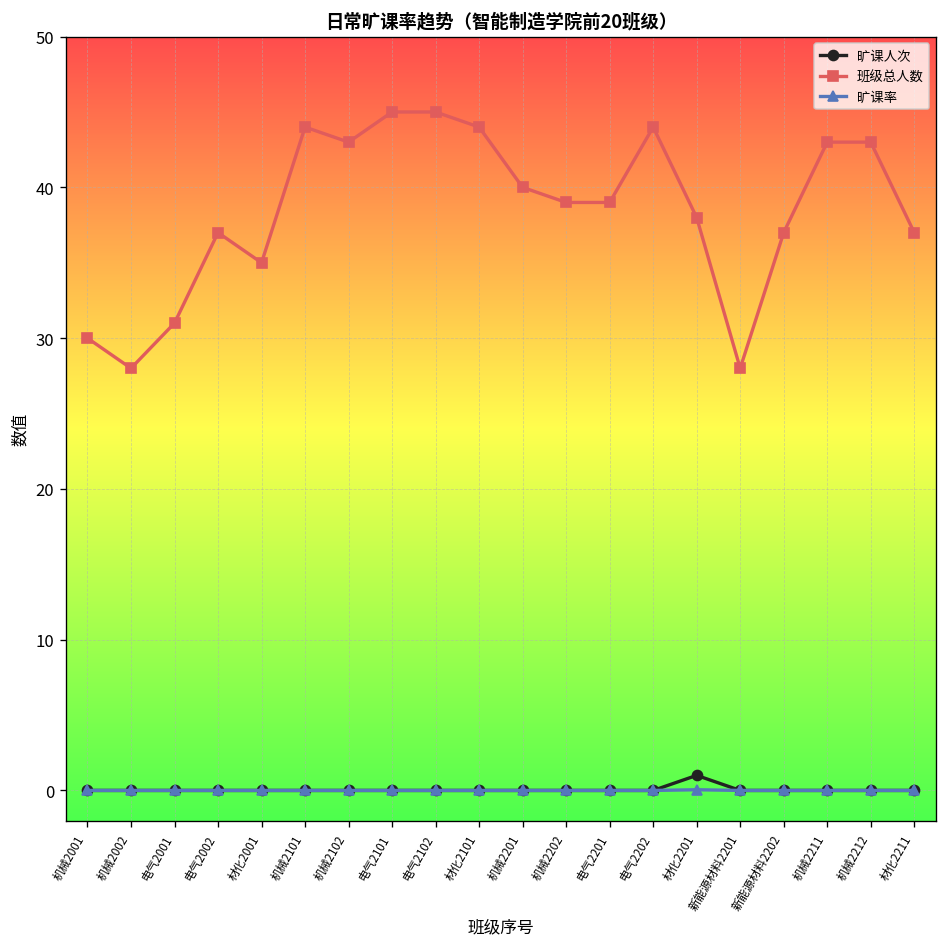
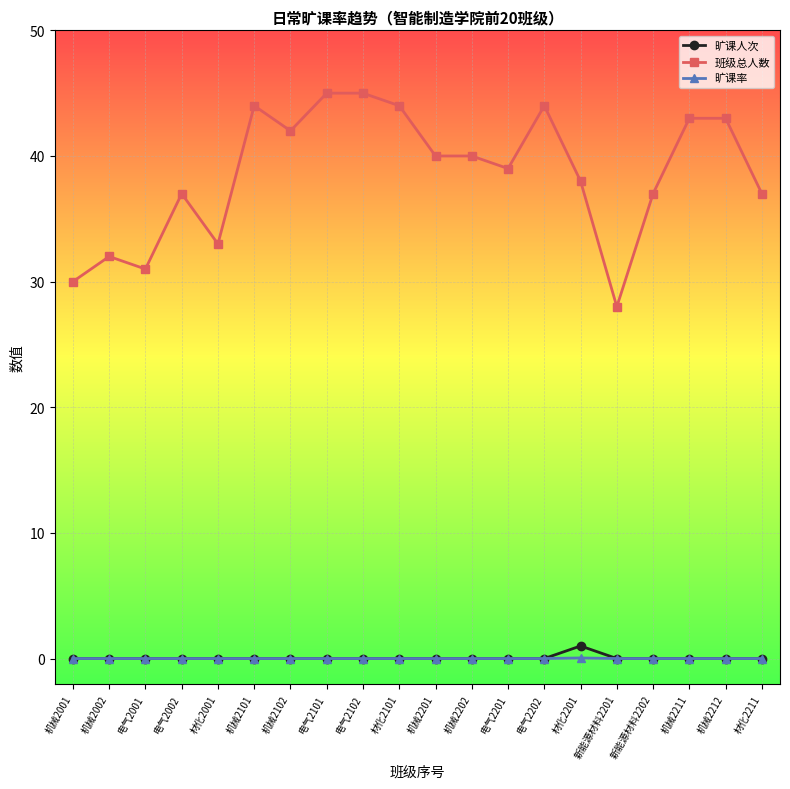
班级总人数, 机械2002: 28 -> 32
班级总人数, 材化2001: 35 -> 33
班级总人数, 机械2102: 43 -> 42
班级总人数, 机械2202: 39 -> 40
